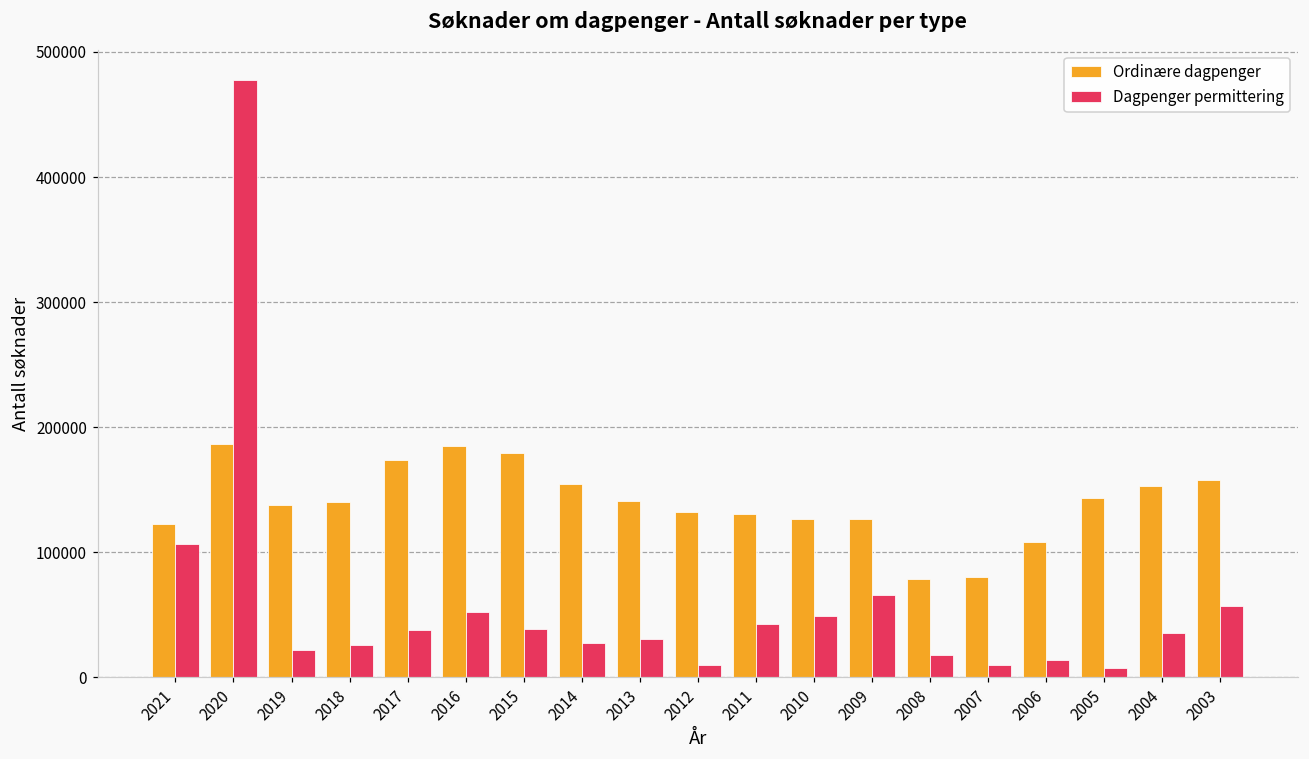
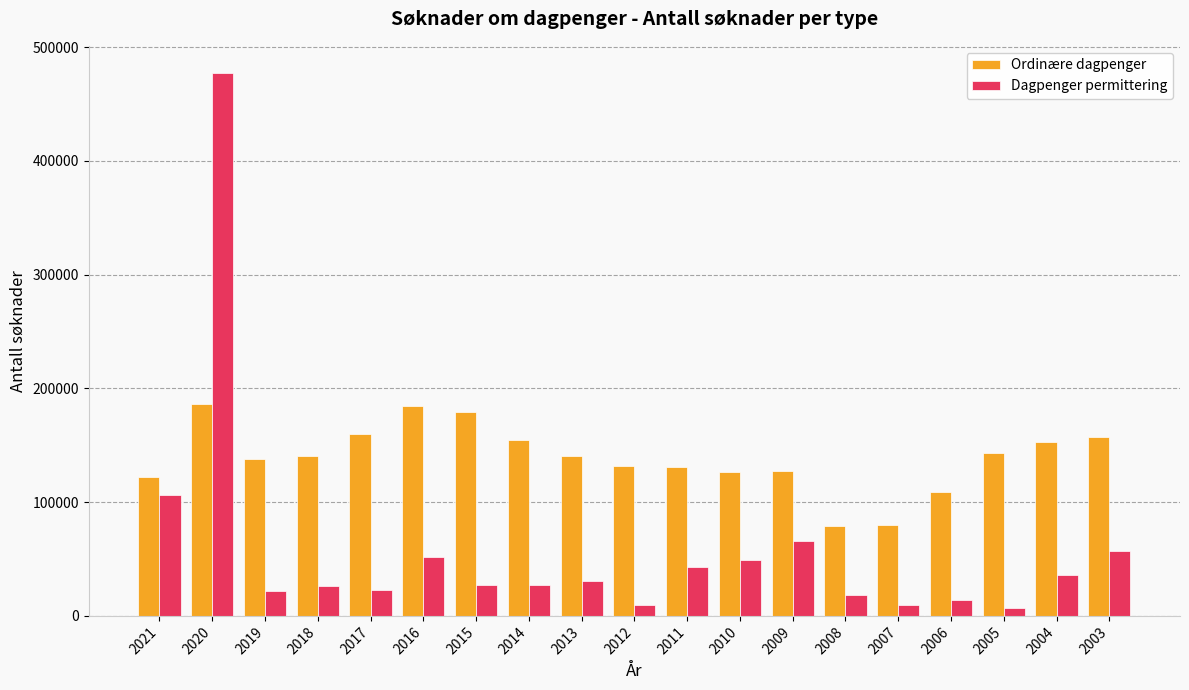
Ordinære dagpenger, 2017: 174000 -> 160000
Dagpenger permittering, 2017: 38000 -> 23000
Dagpenger permittering, 2015: 38000 -> 27000
